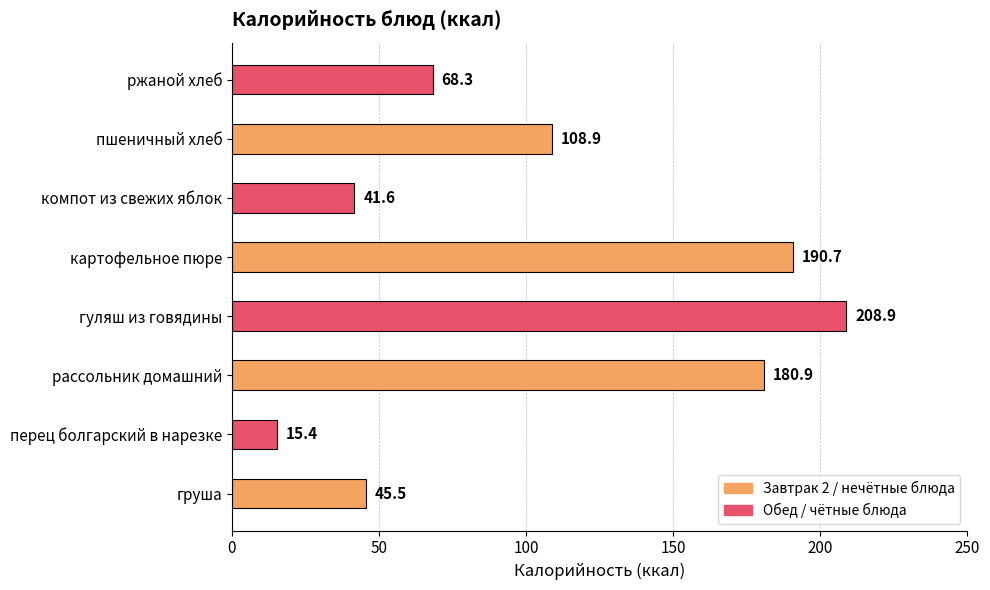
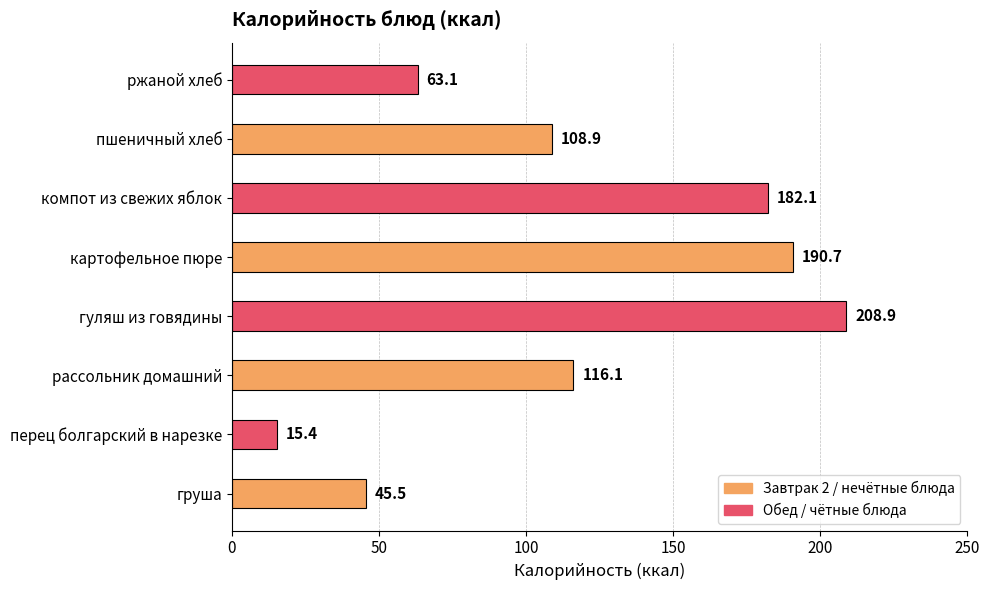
ржаной хлеб: 68.3 -> 63.1
компот из свежих яблок: 41.6 -> 182.1
рассольник домашний: 180.9 -> 116.1
